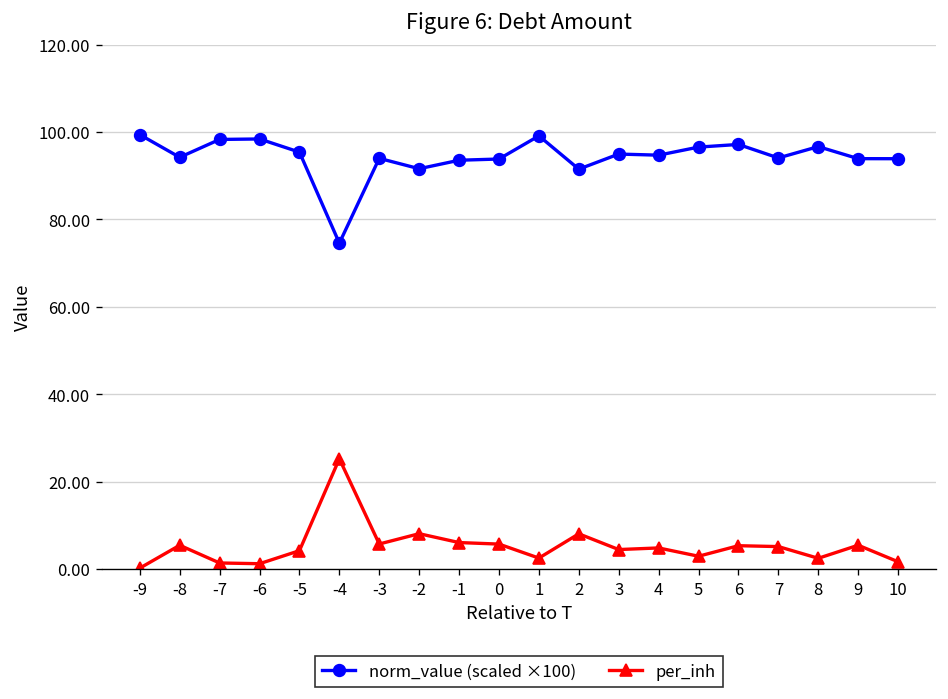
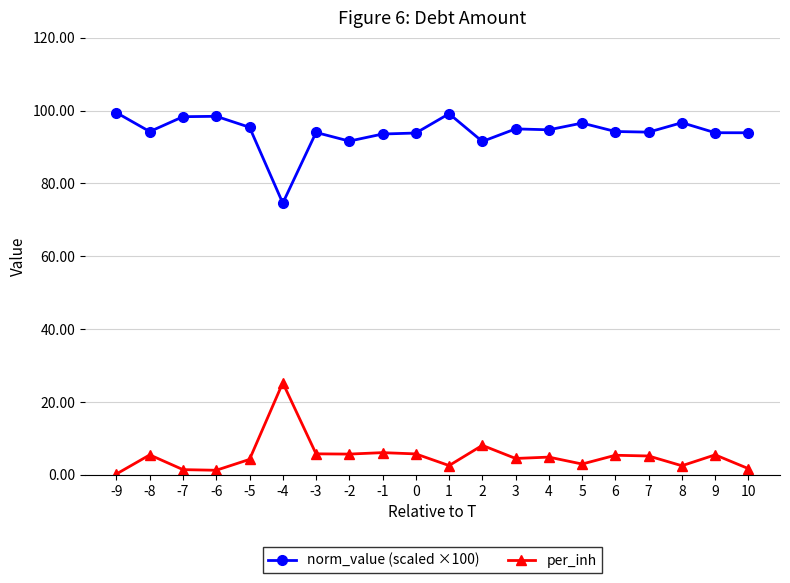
per_inh, -2: 8 -> 6
norm_value (scaled ×100), 6: 97 -> 94
